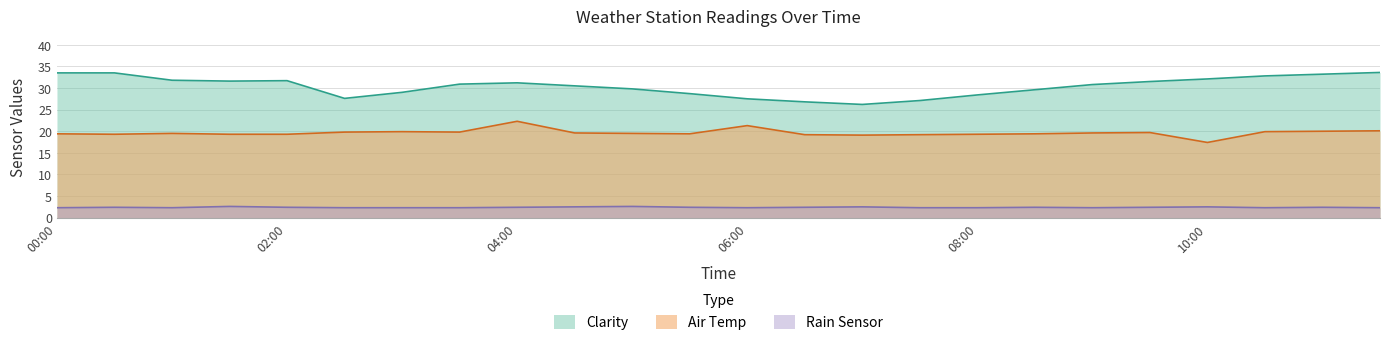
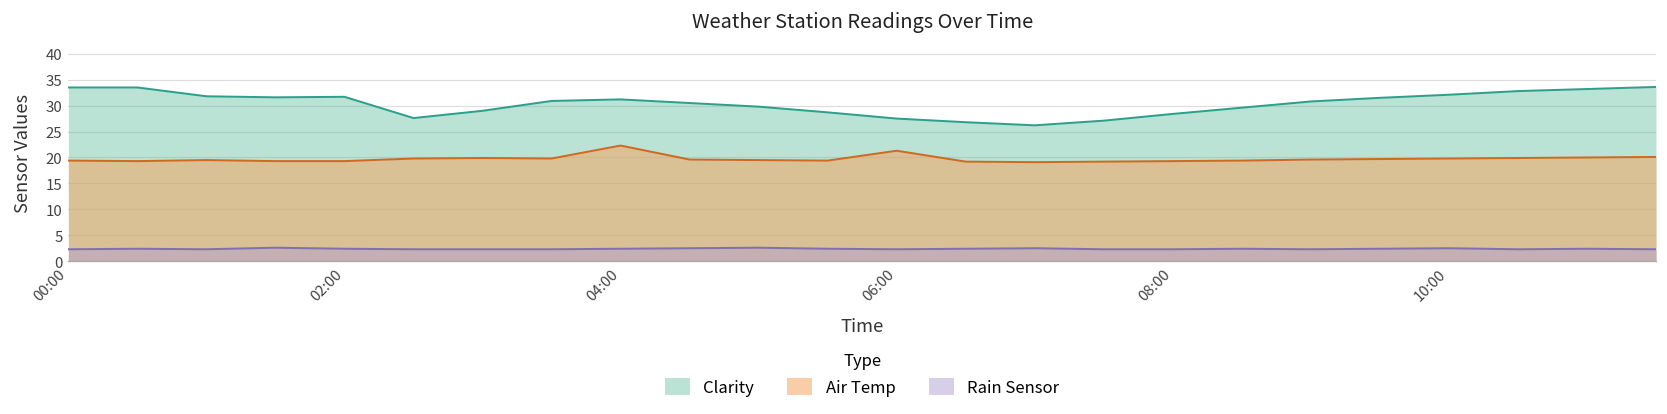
Air Temp, 10:00: 17 -> 20
